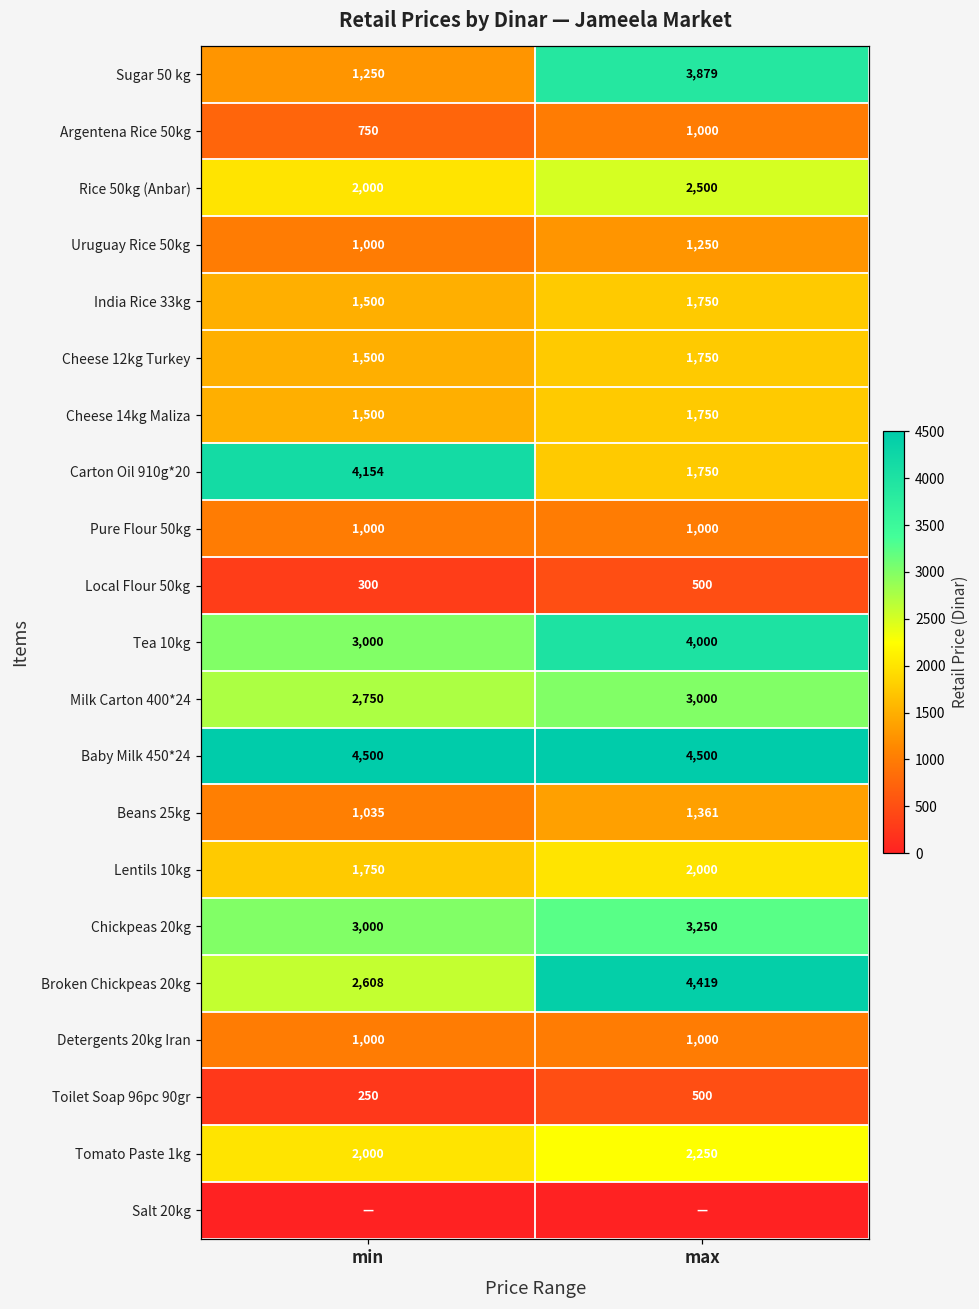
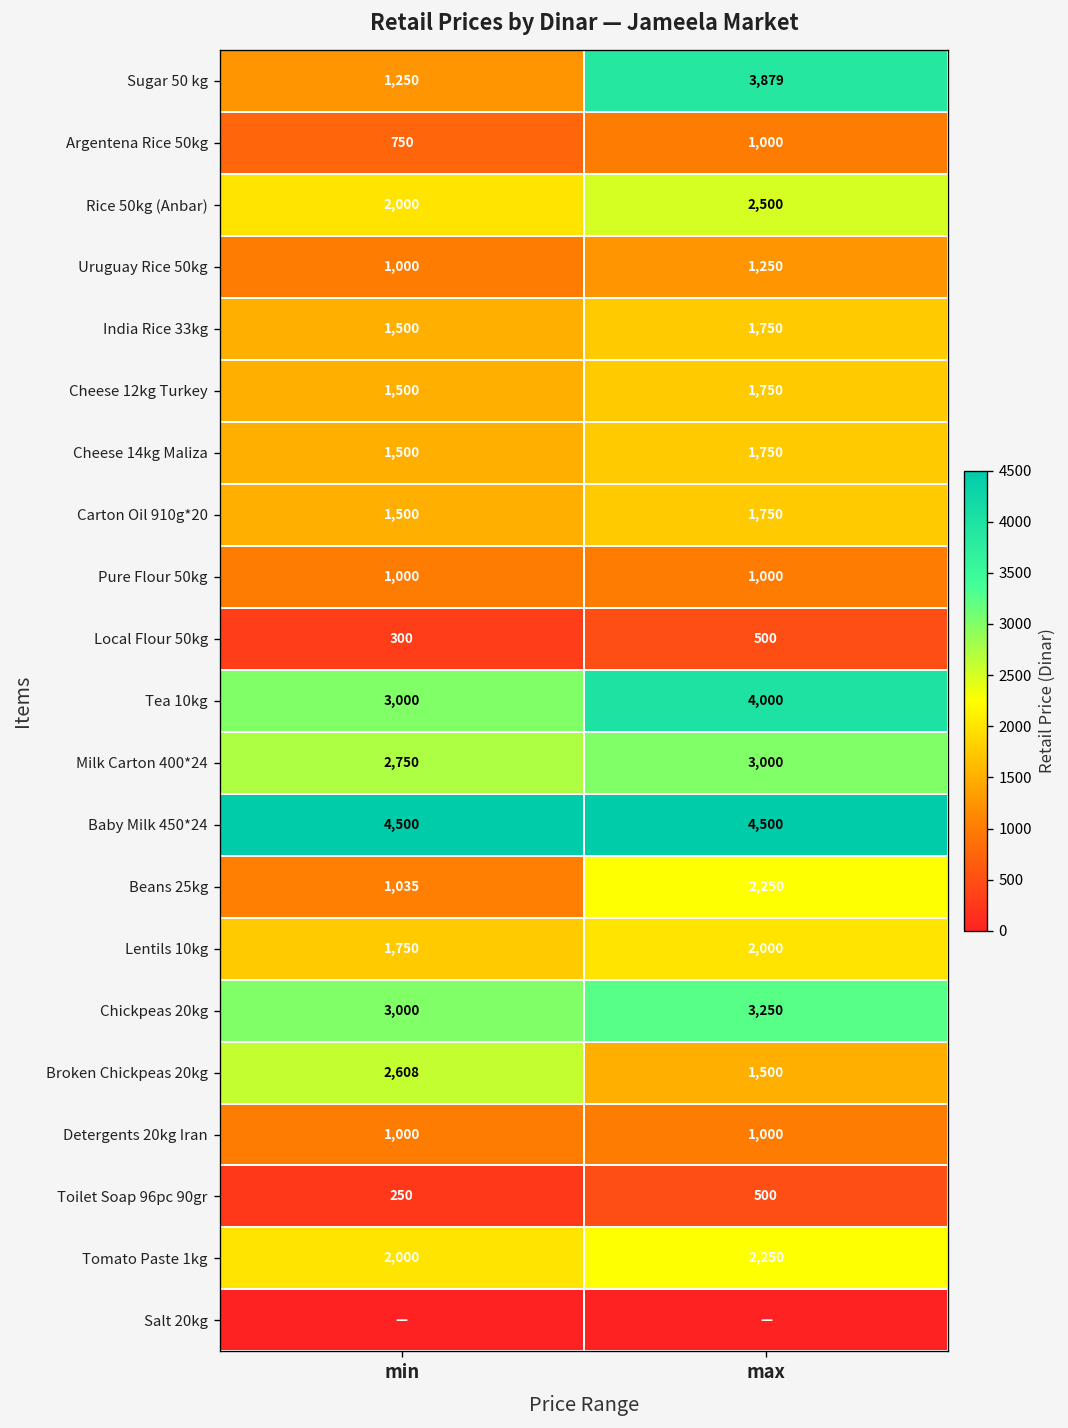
Carton Oil 910g*20, min: 4,154 -> 1,500
Beans 25kg, max: 1,361 -> 2,250
Broken Chickpeas 20kg, max: 4,419 -> 1,500
